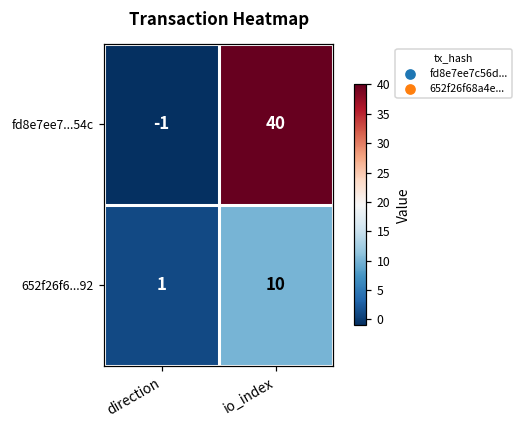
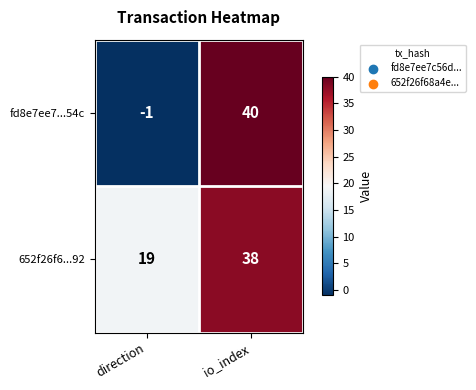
652f26f6...92, direction: 1 -> 19
652f26f6...92, io_index: 10 -> 38
